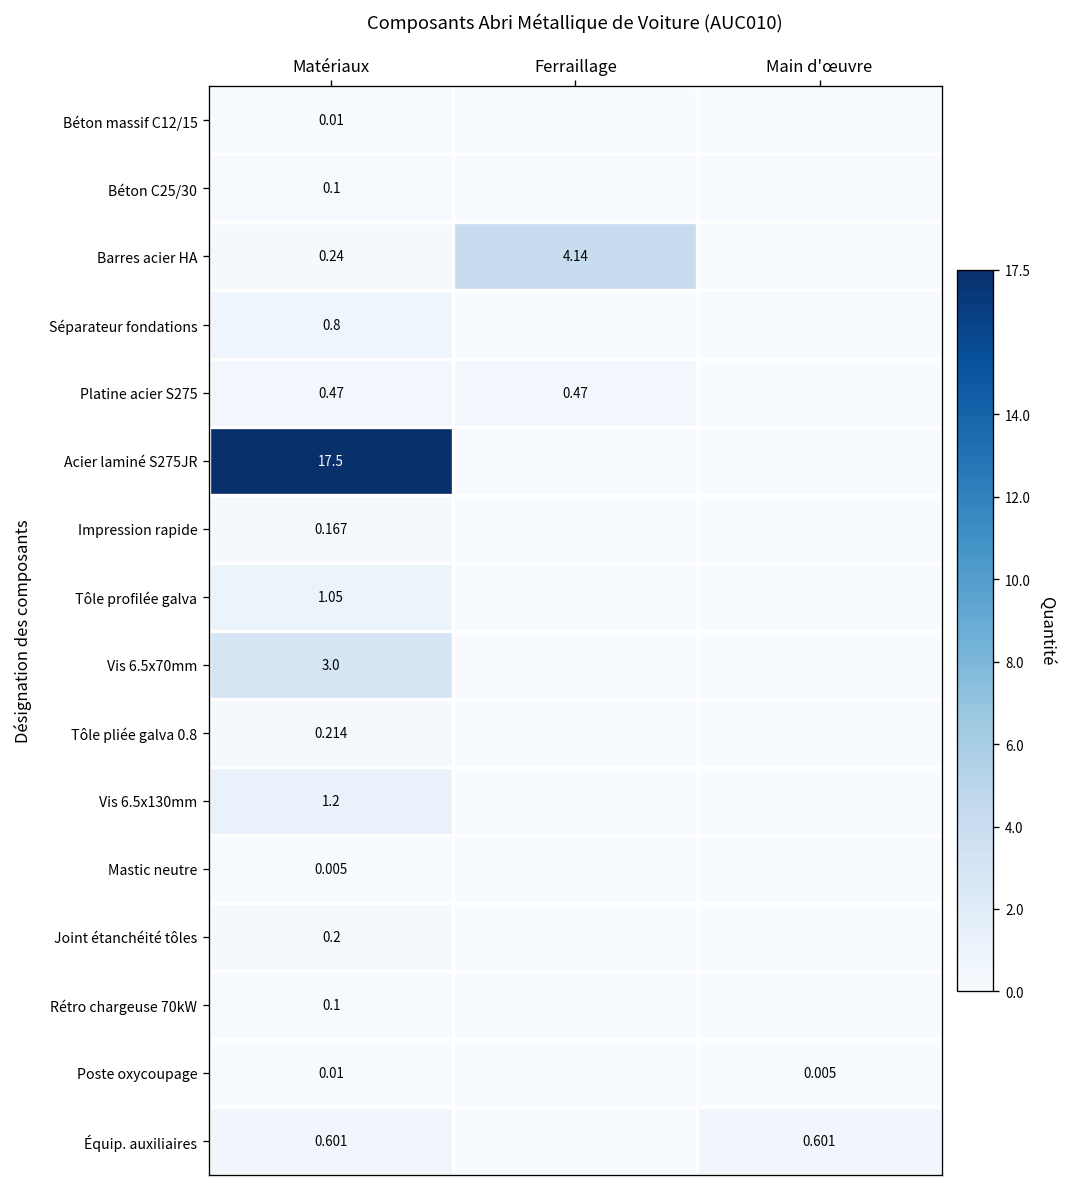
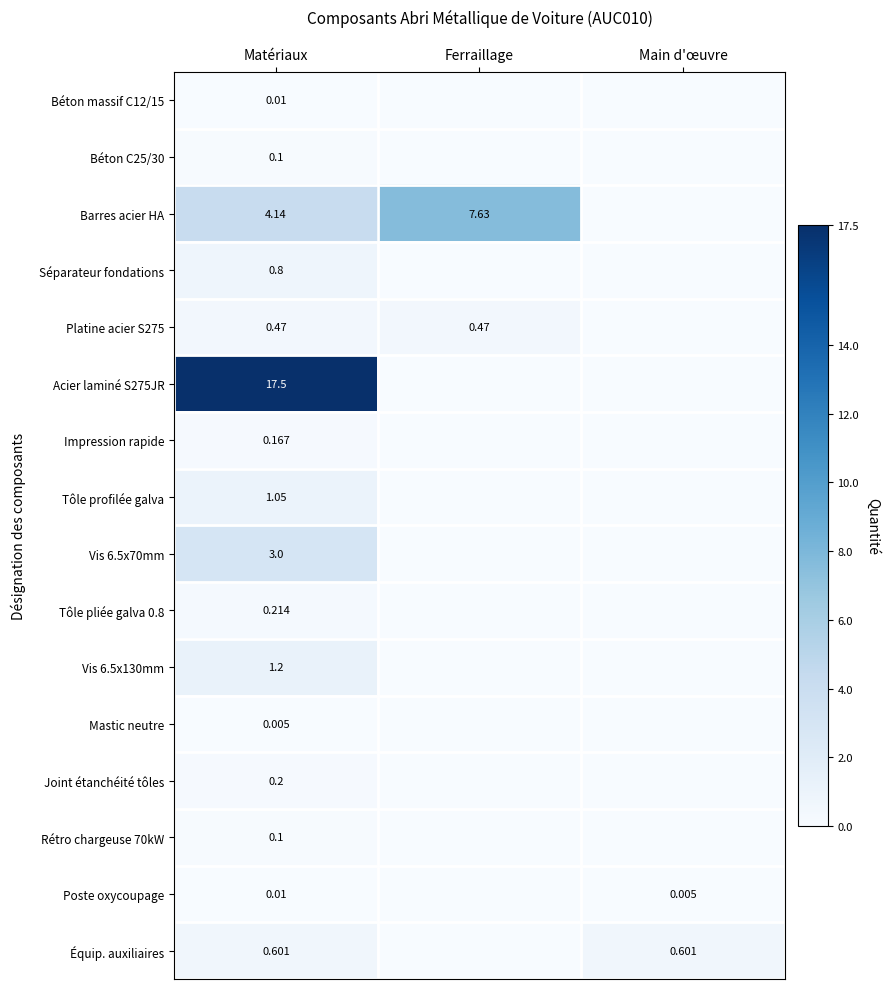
Barres acier HA, Matériaux: 0.24 -> 4.14
Barres acier HA, Ferraillage: 4.14 -> 7.63
